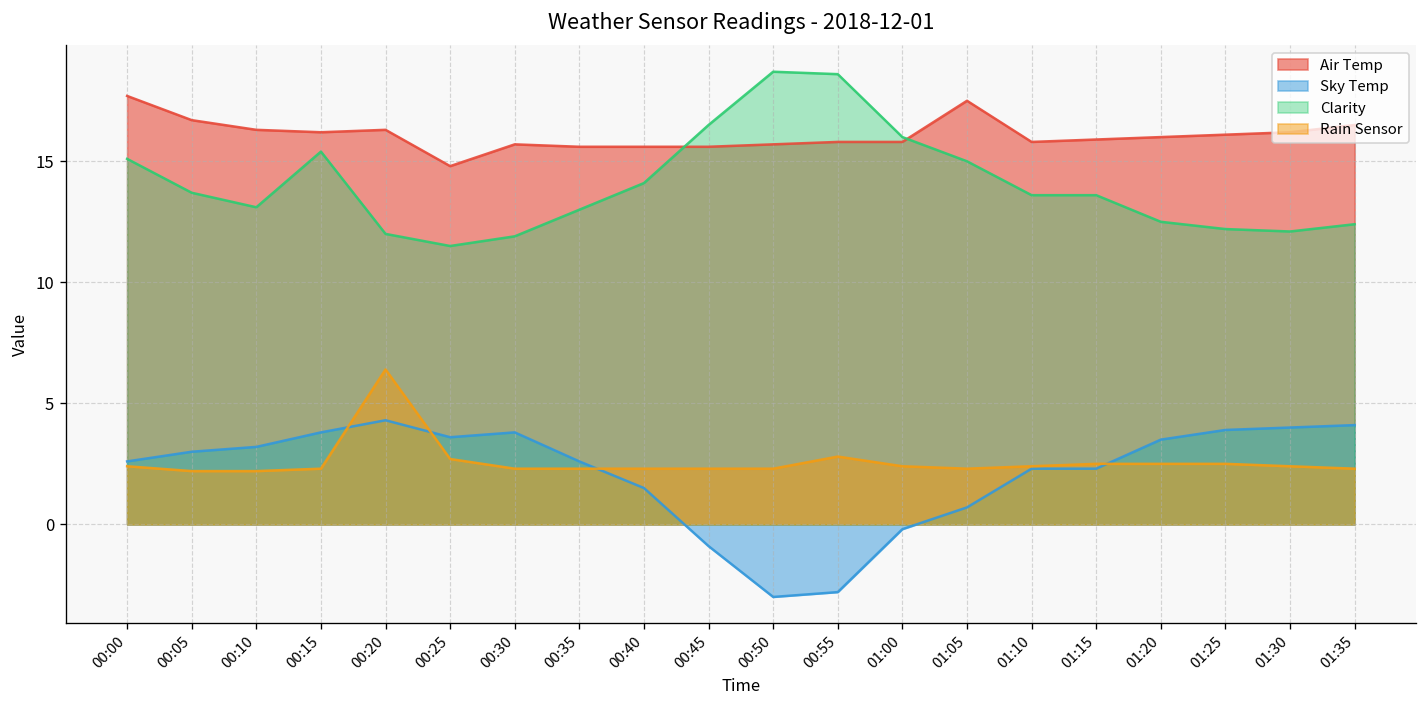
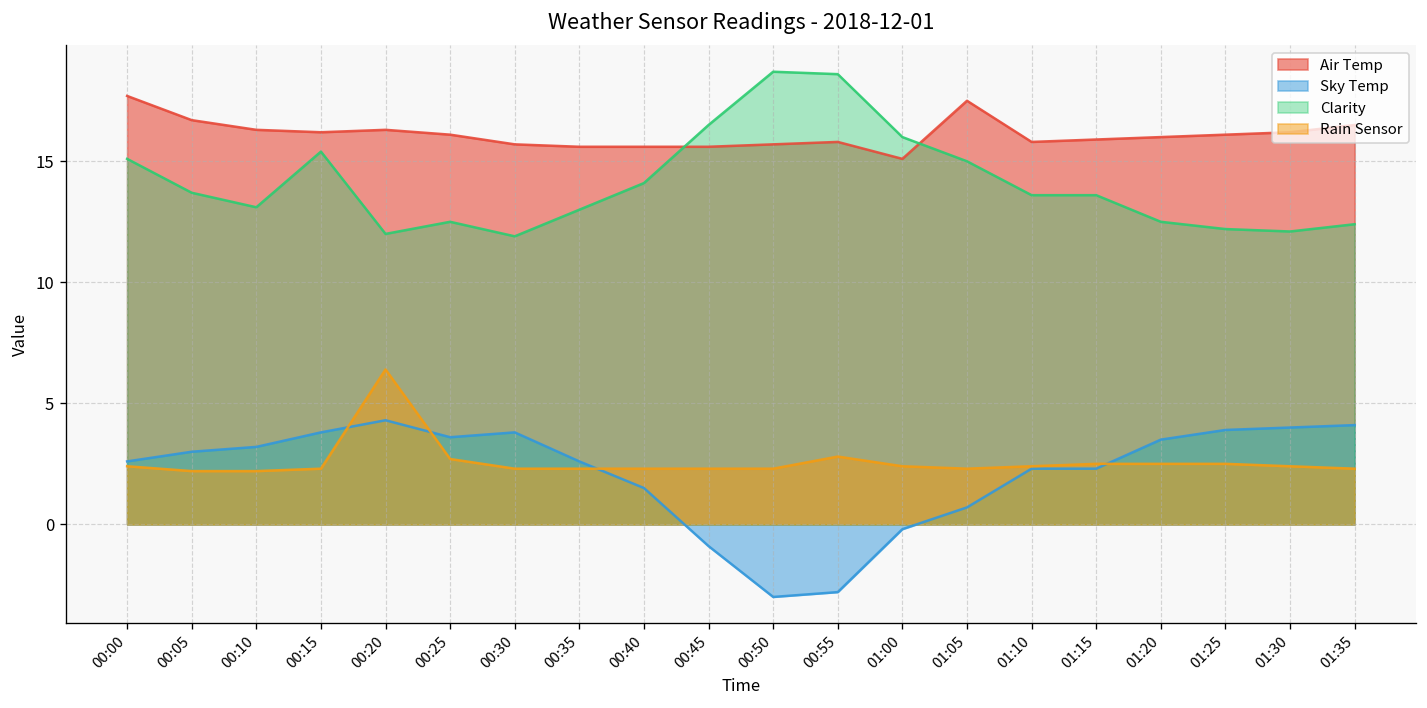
Air Temp, 00:25: 14.8 -> 16.1
Clarity, 00:25: 11.5 -> 12.5
Air Temp, 01:00: 15.8 -> 15.1
